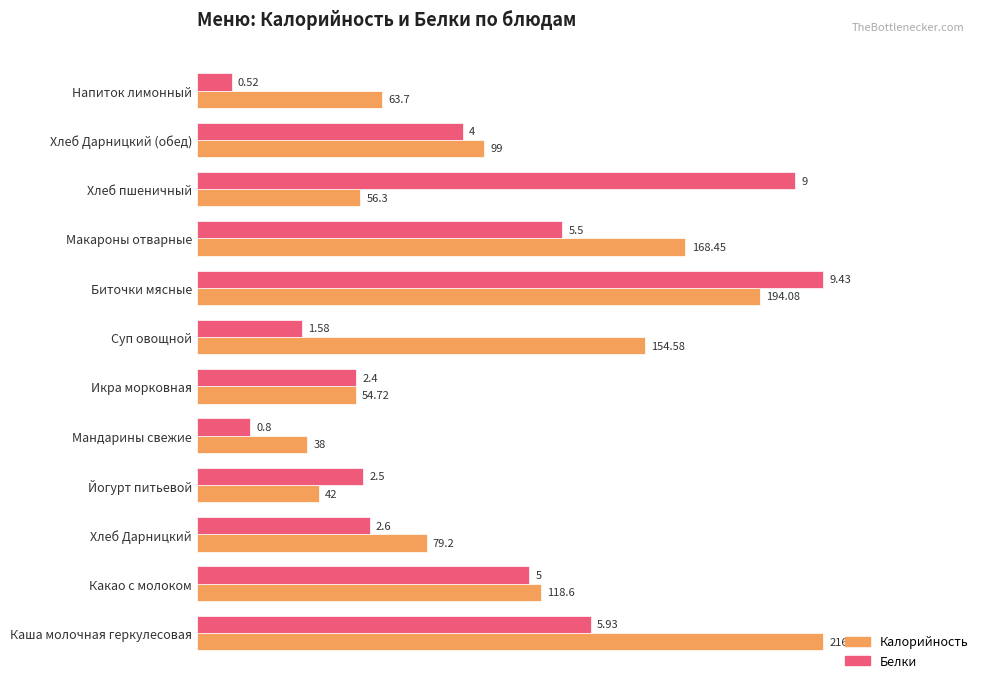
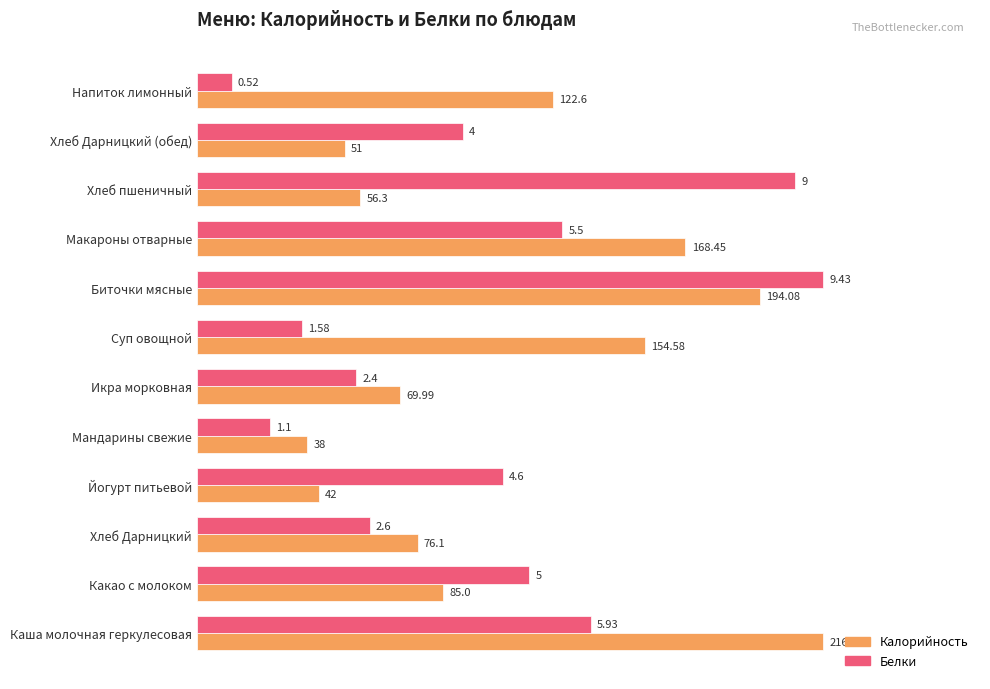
Калорийность, Напиток лимонный: 63.7 -> 122.6
Калорийность, Хлеб Дарницкий (обед): 99 -> 51
Калорийность, Икра морковная: 54.72 -> 69.99
Белки, Мандарины свежие: 0.8 -> 1.1
Белки, Йогурт питьевой: 2.5 -> 4.6
Калорийность, Хлеб Дарницкий: 79.2 -> 76.1
Калорийность, Какао с молоком: 118.6 -> 85.0
